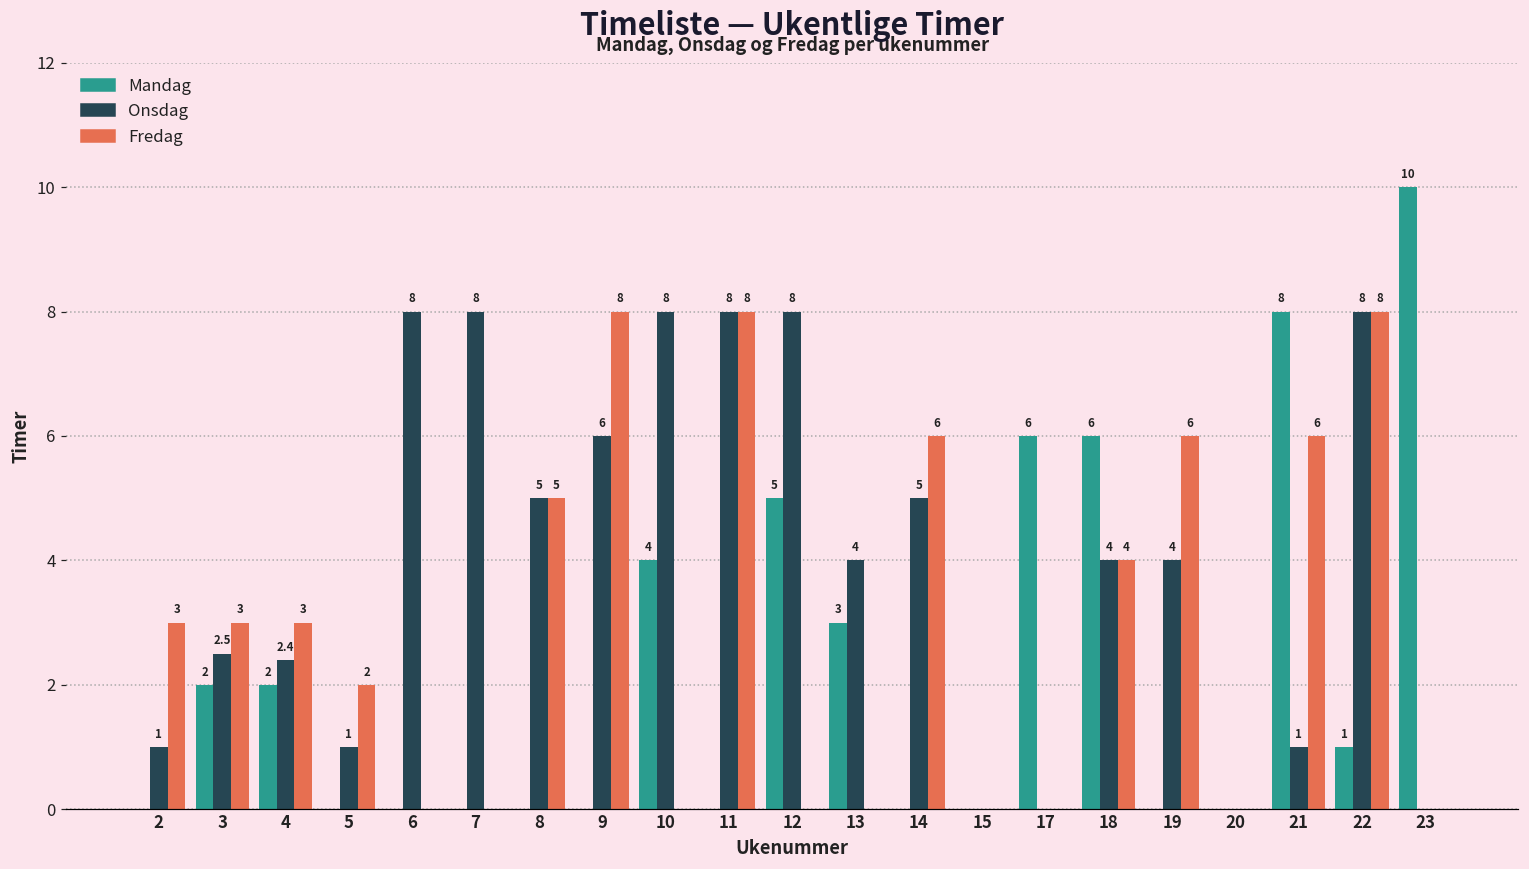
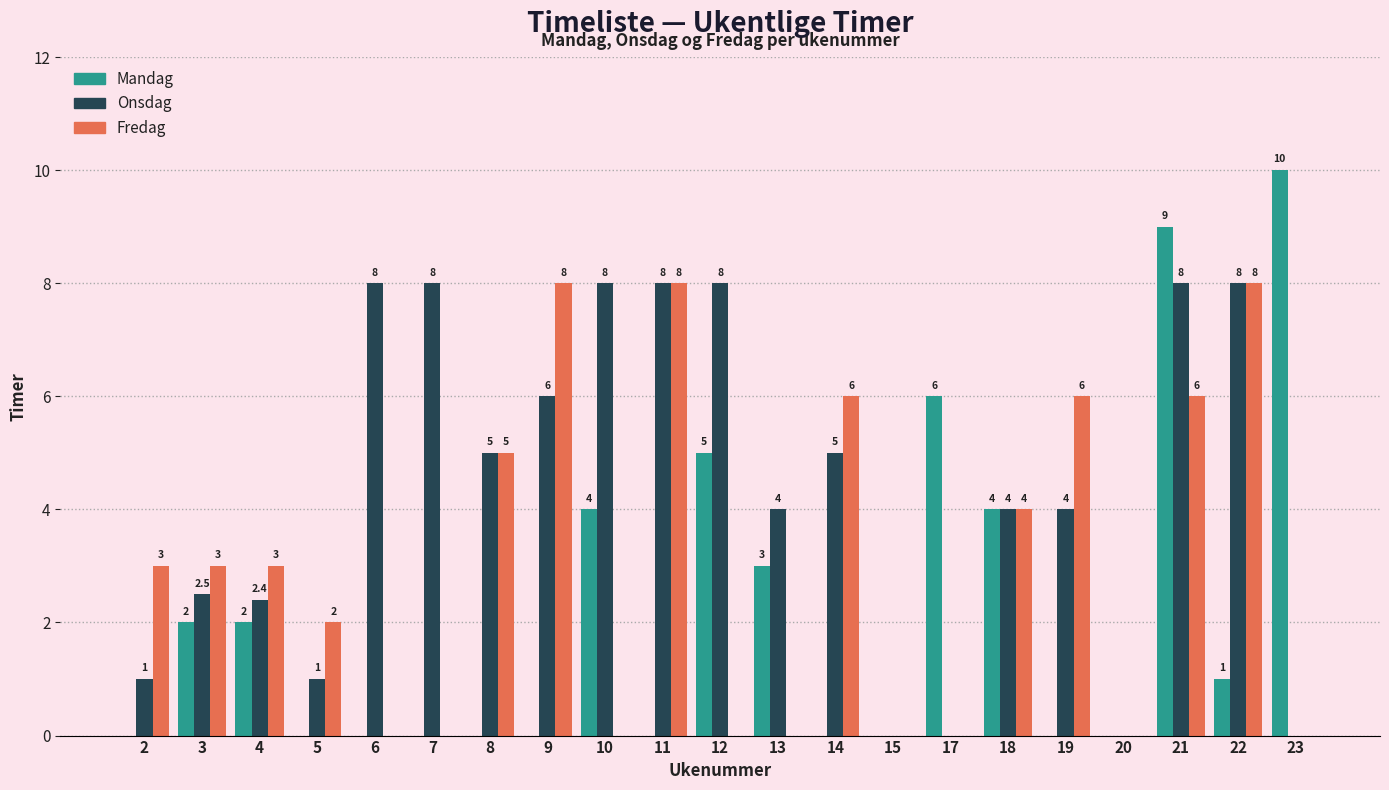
Mandag, 18: 6 -> 4
Mandag, 21: 8 -> 9
Onsdag, 21: 1 -> 8
